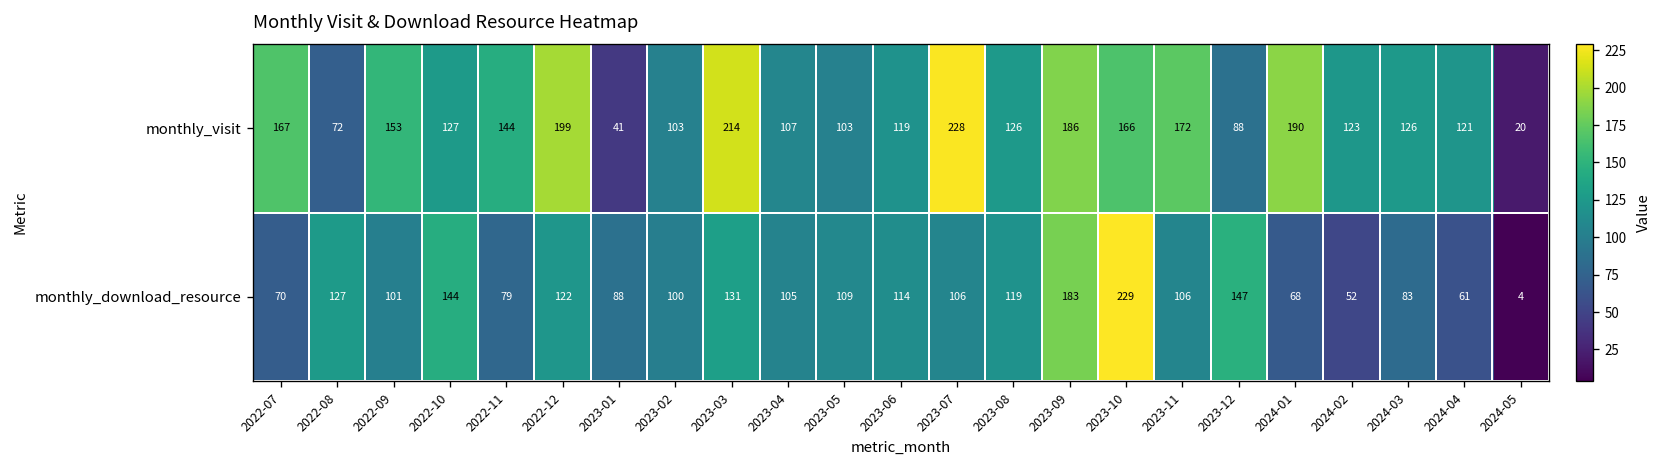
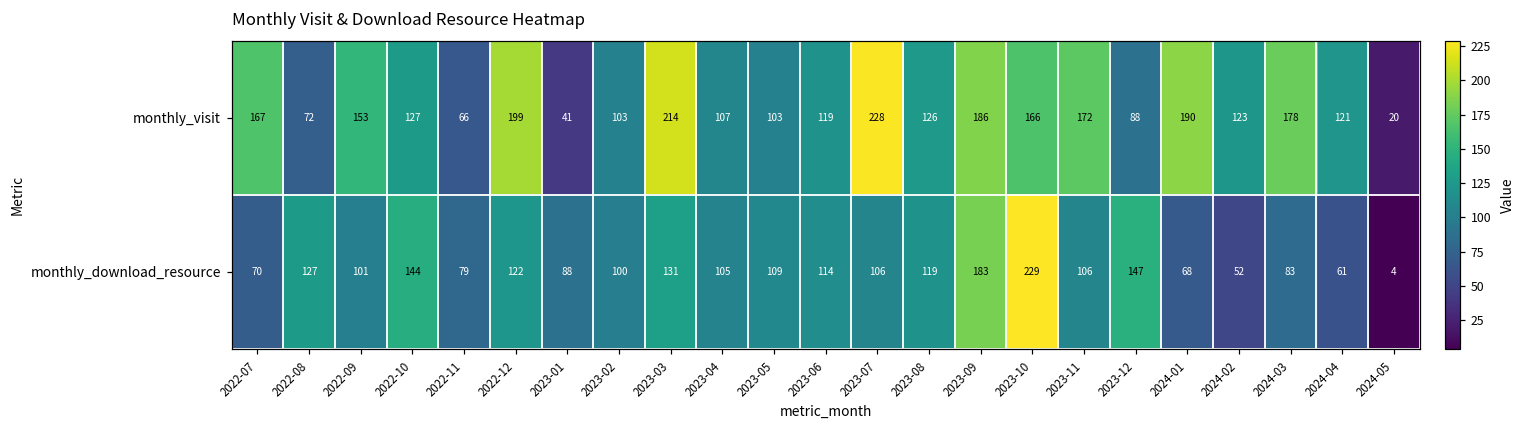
monthly_visit, 2022-11: 144 -> 66
monthly_visit, 2024-03: 126 -> 178
